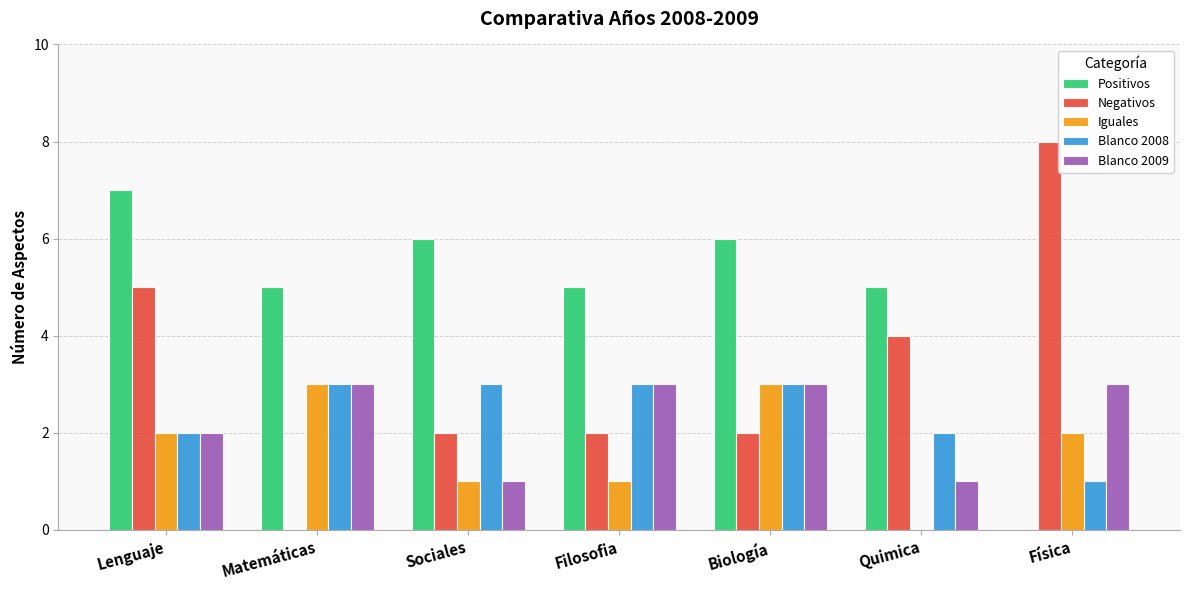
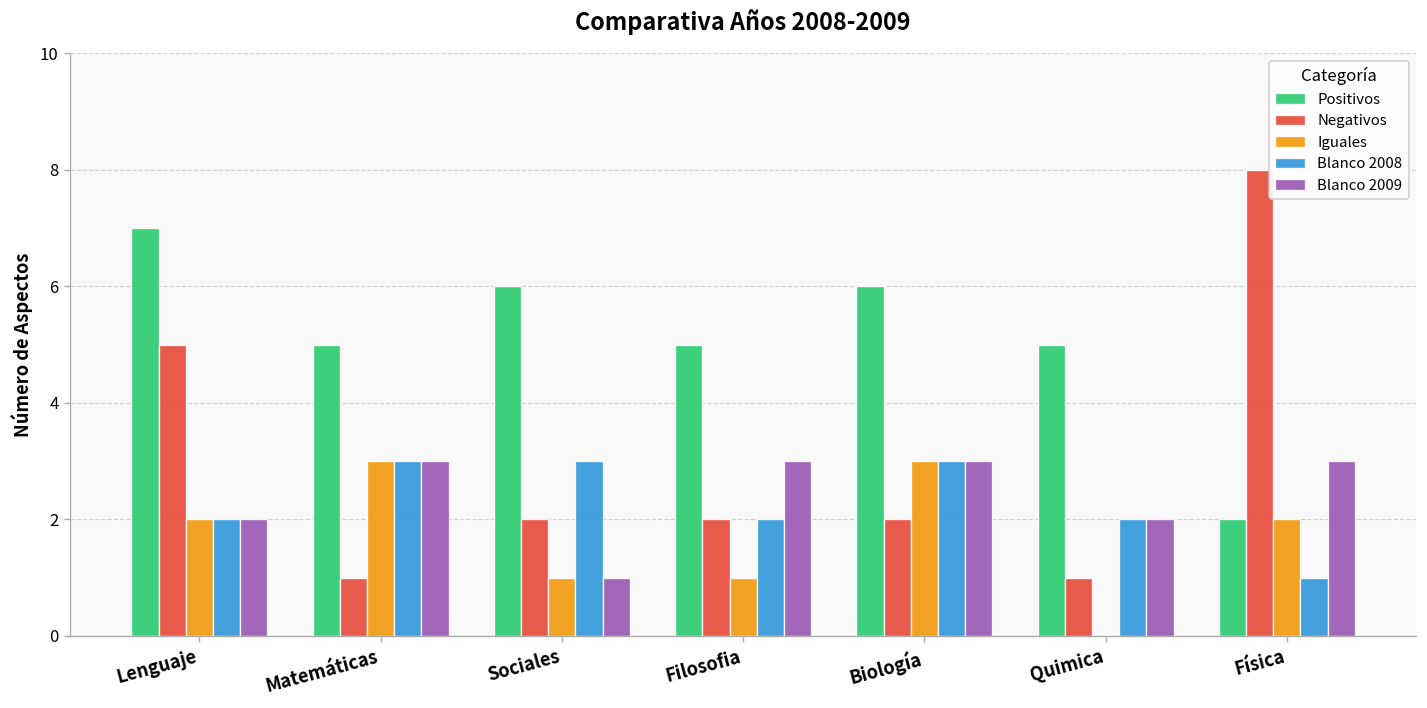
Negativos, Matemáticas: 0 -> 1
Blanco 2008, Filosofia: 3 -> 2
Negativos, Quimica: 4 -> 1
Blanco 2009, Quimica: 1 -> 2
Positivos, Física: 0 -> 2
